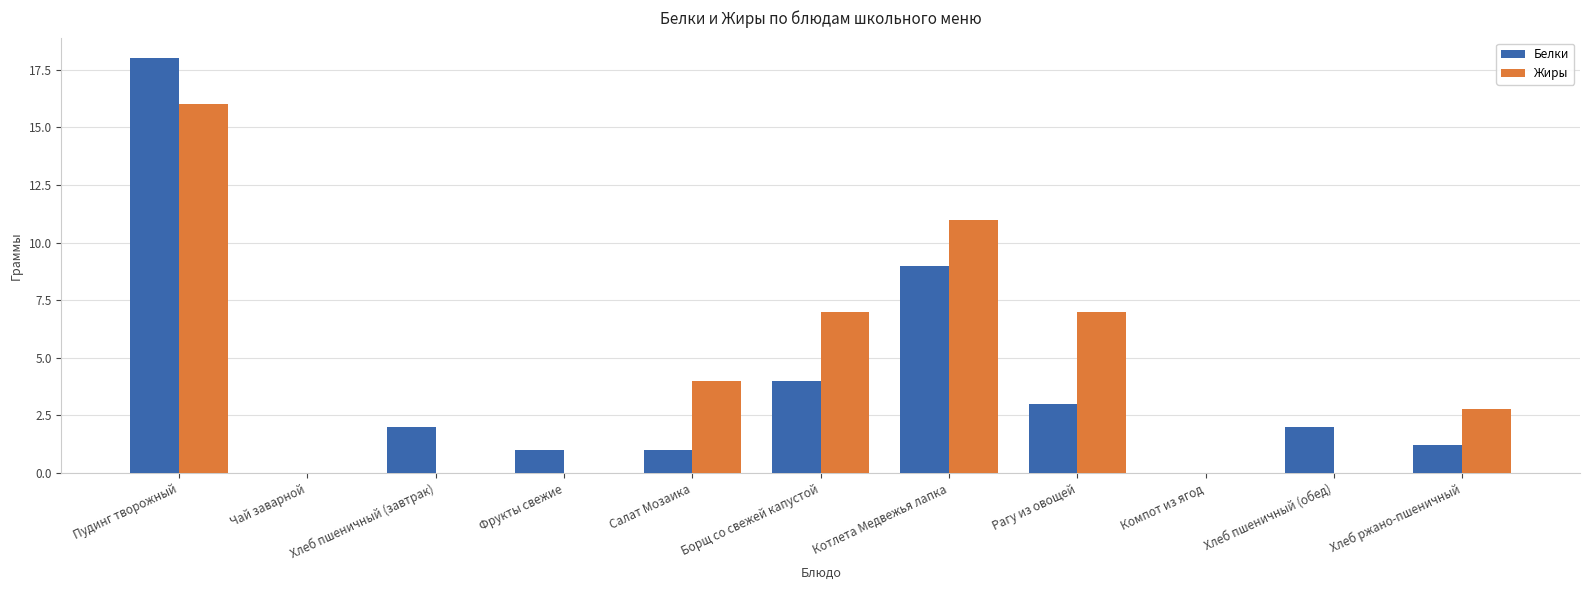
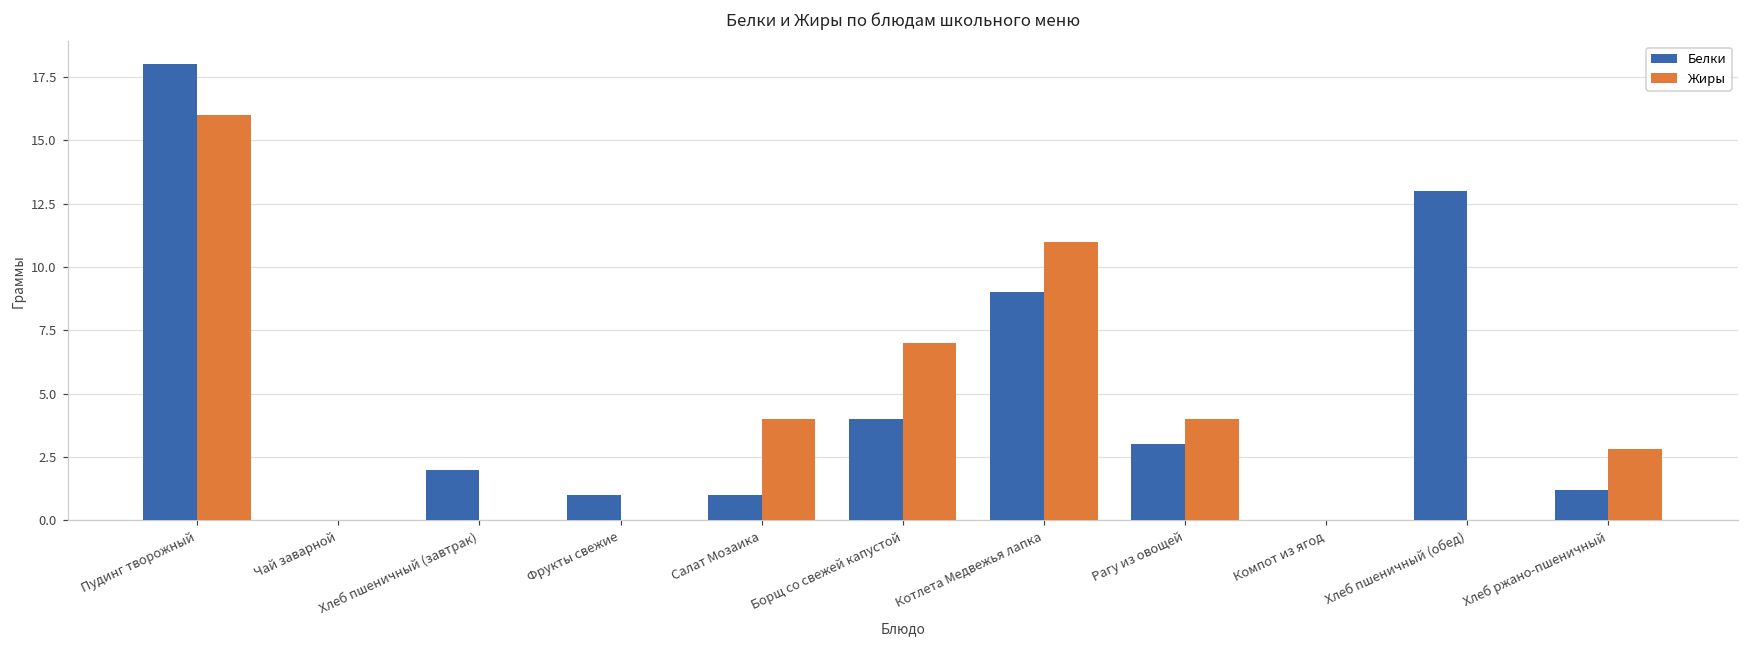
Жиры, Рагу из овощей: 7 -> 4
Белки, Хлеб пшеничный (обед): 2 -> 13
